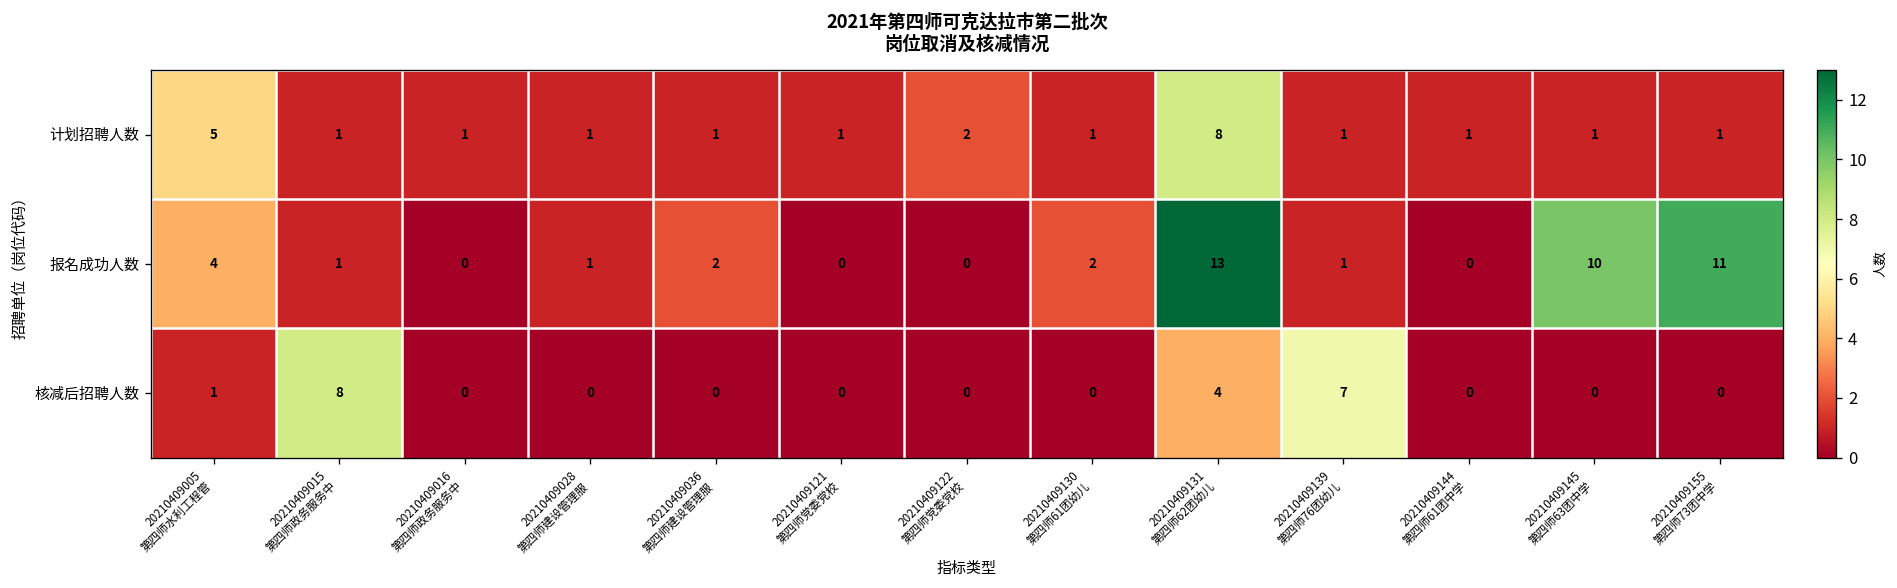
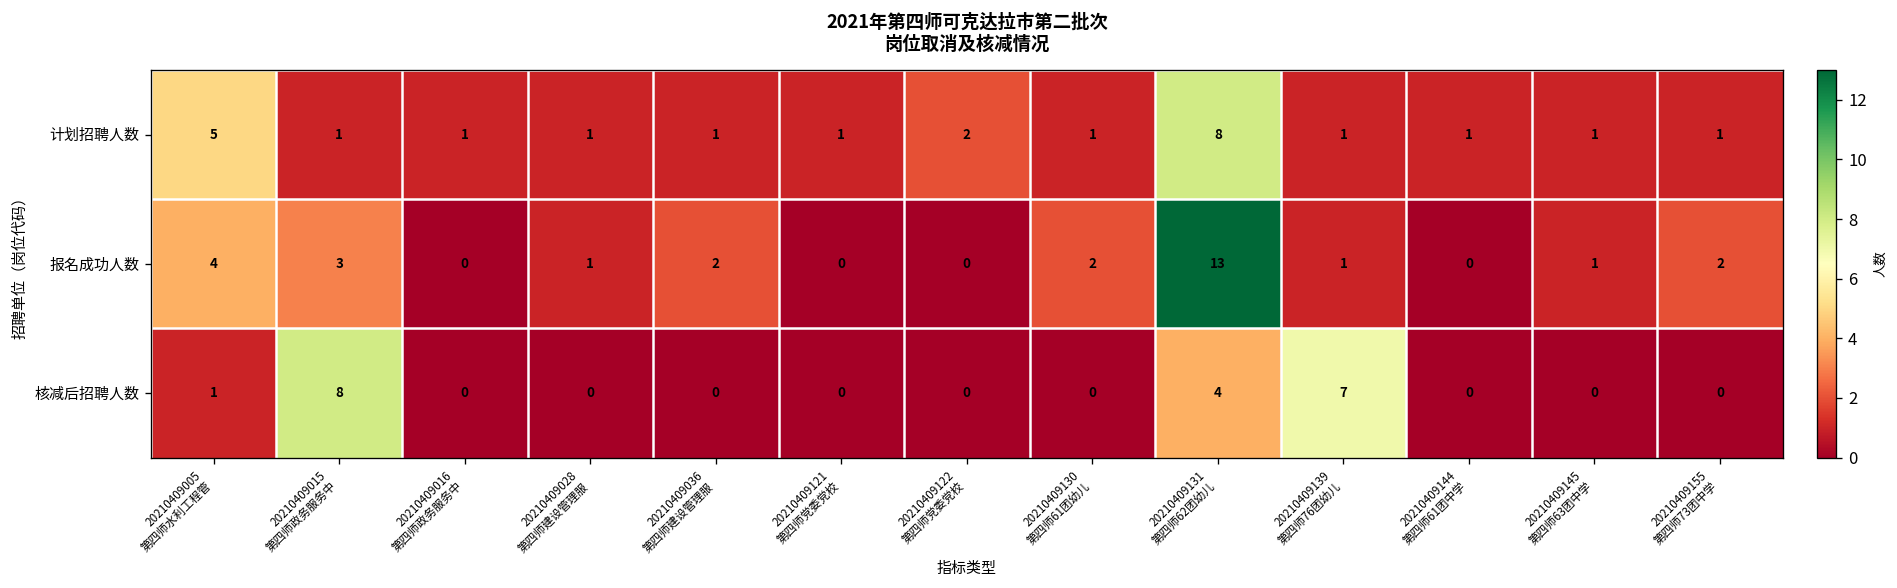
报名成功人数, 20210409015 第四师政务服务中: 1 -> 3
报名成功人数, 20210409145 第四师63团中学: 10 -> 1
报名成功人数, 20210409155 第四师73团中学: 11 -> 2
